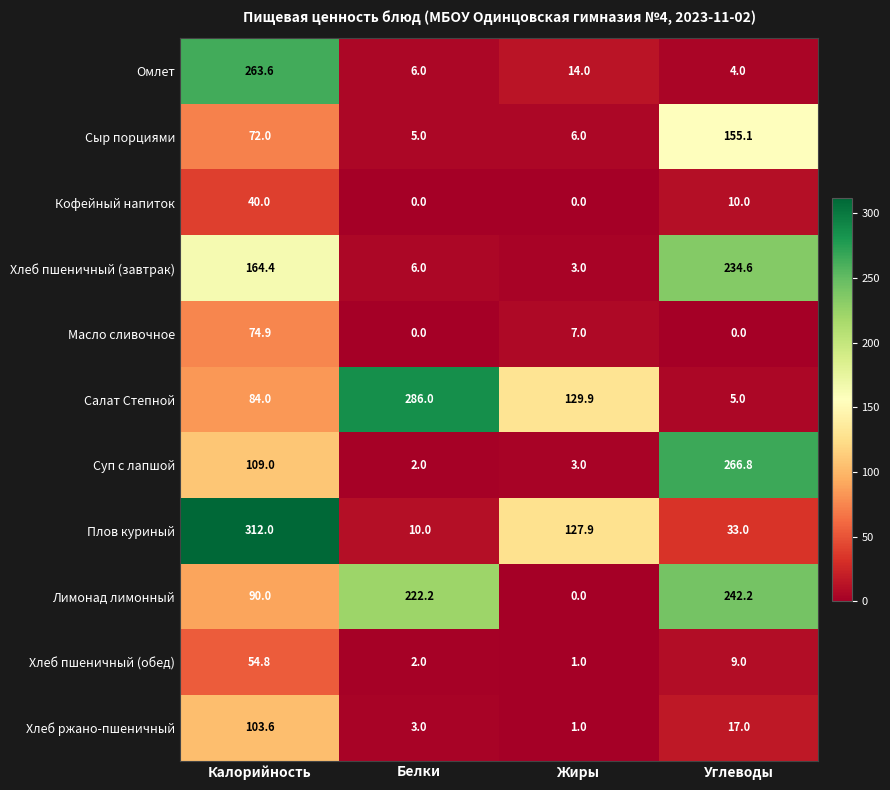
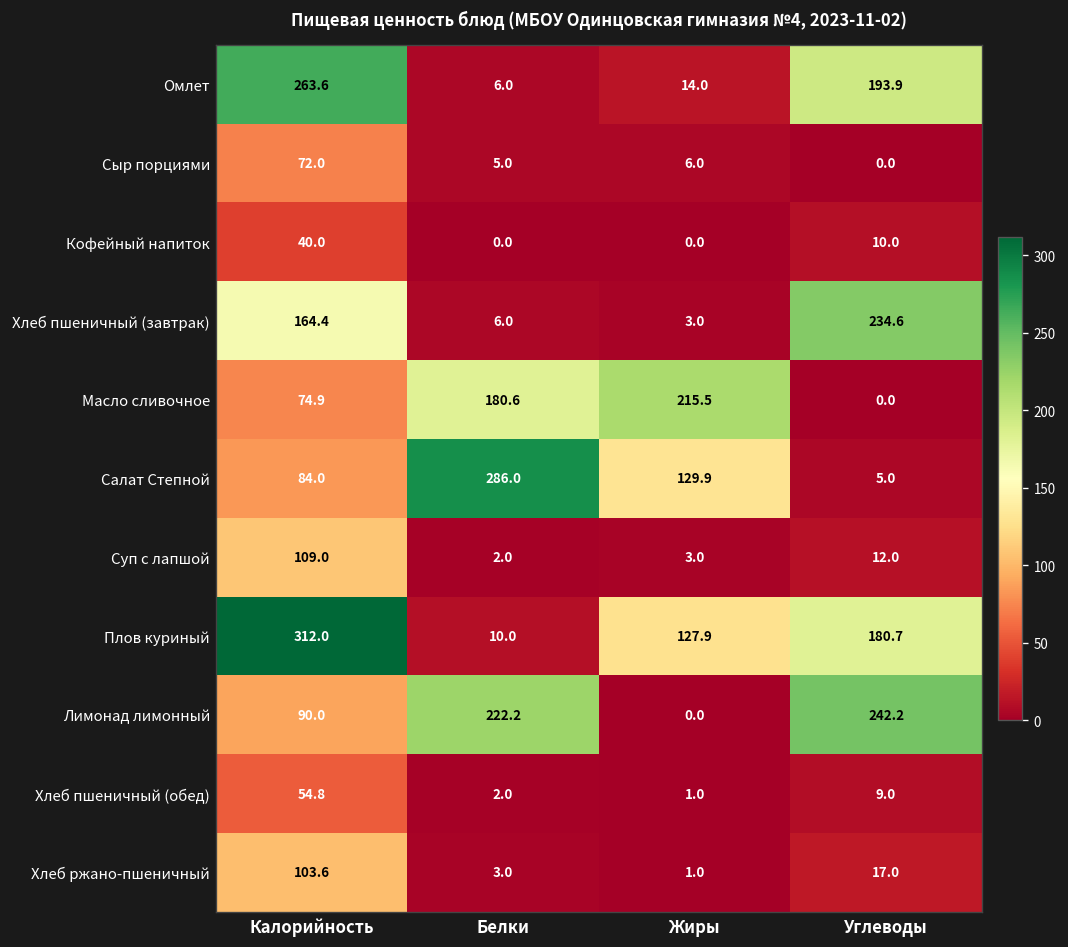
Омлет, Углеводы: 4.0 -> 193.9
Сыр порциями, Углеводы: 155.1 -> 0.0
Масло сливочное, Белки: 0.0 -> 180.6
Масло сливочное, Жиры: 7.0 -> 215.5
Суп с лапшой, Углеводы: 266.8 -> 12.0
Плов куриный, Углеводы: 33.0 -> 180.7
